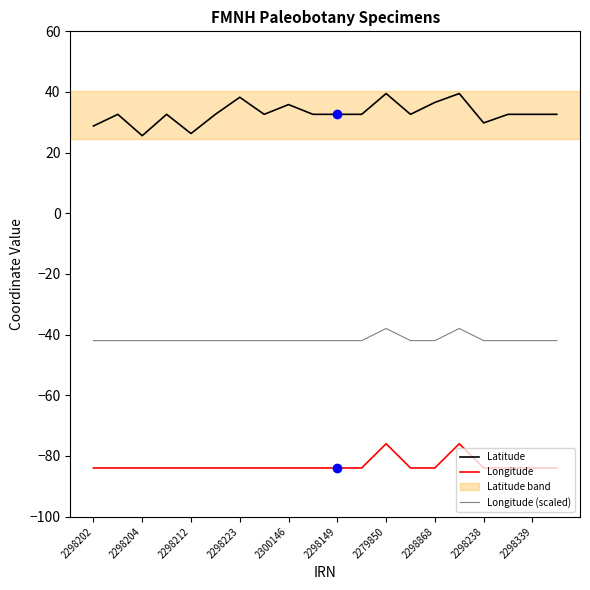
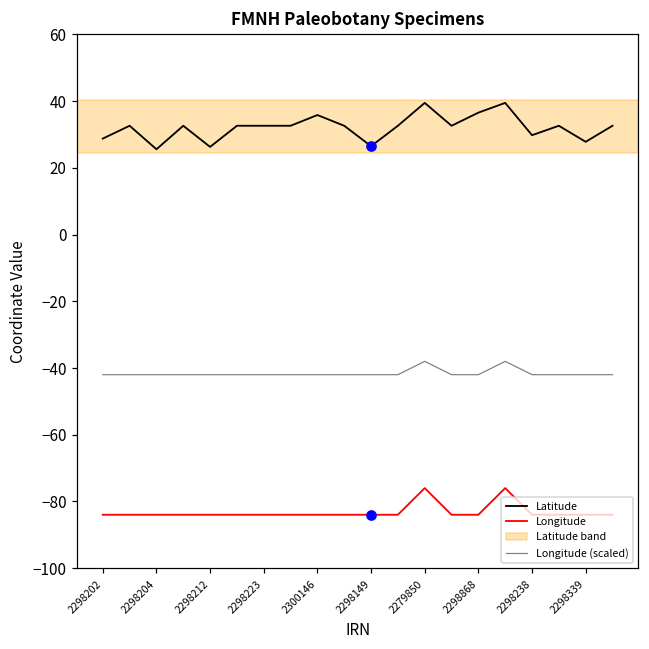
Latitude, 2298223: 38 -> 33
Latitude, 2298149: 33 -> 27
Latitude, 2298339: 33 -> 28
